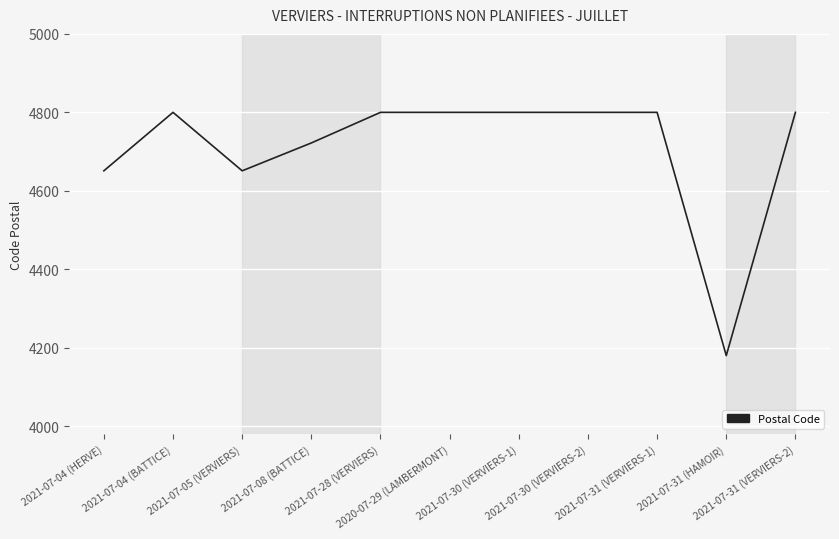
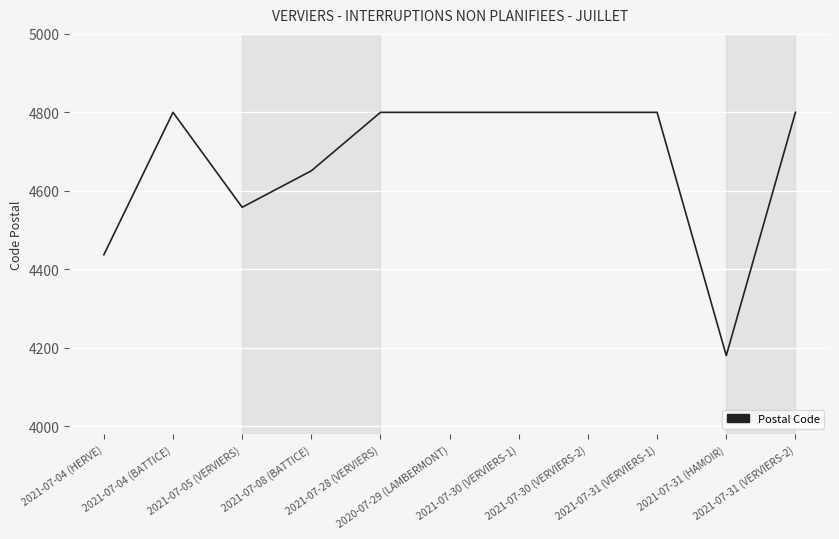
2021-07-04 (HERVE): 4650 -> 4440
2021-07-05 (VERVIERS): 4650 -> 4560
2021-07-08 (BATTICE): 4720 -> 4650
